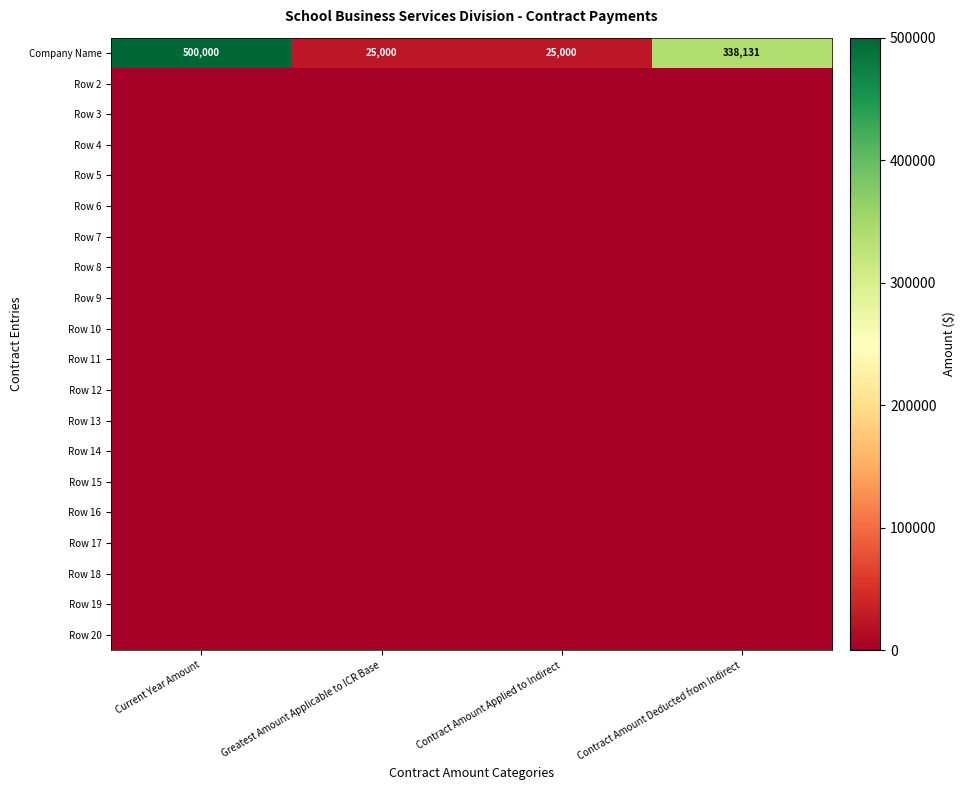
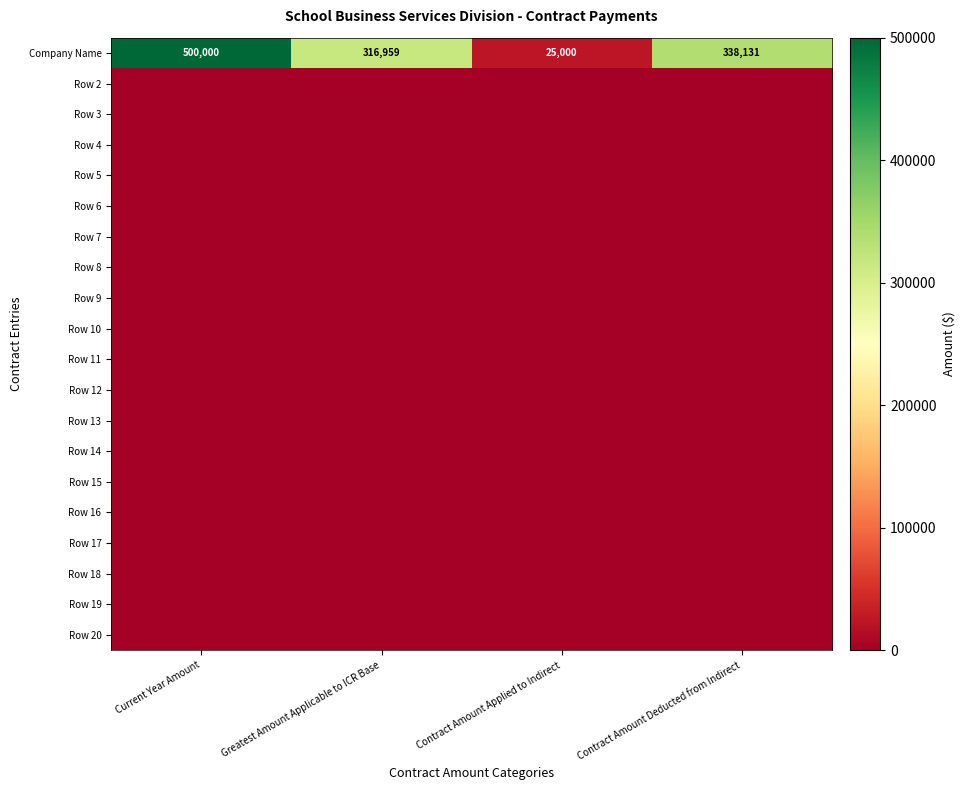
Company Name, Greatest Amount Applicable to ICR Base: 25,000 -> 316,959
